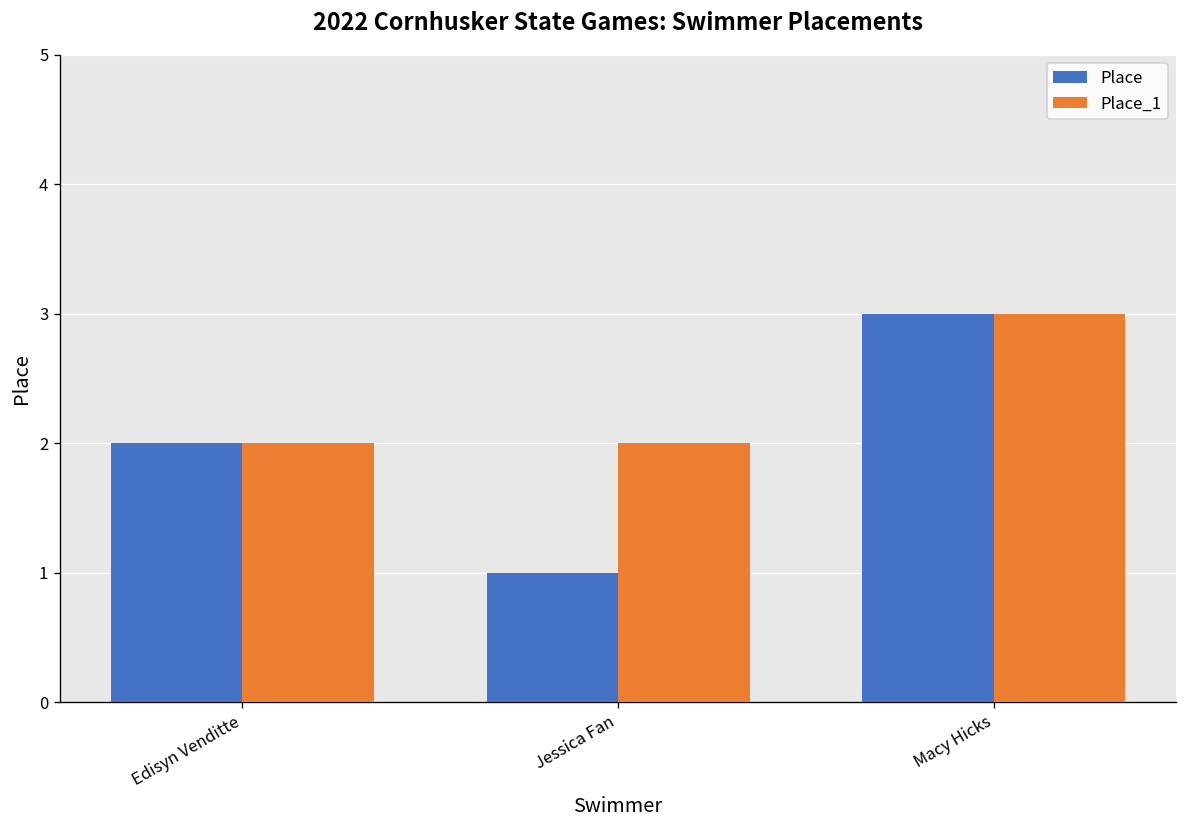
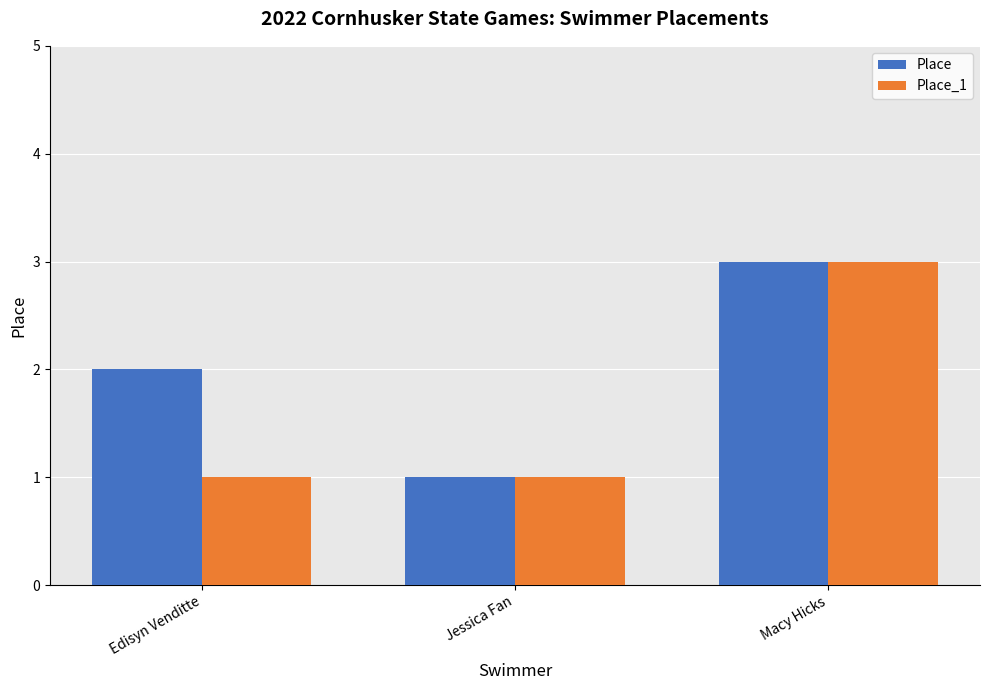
Place_1, Edisyn Venditte: 2 -> 1
Place_1, Jessica Fan: 2 -> 1
